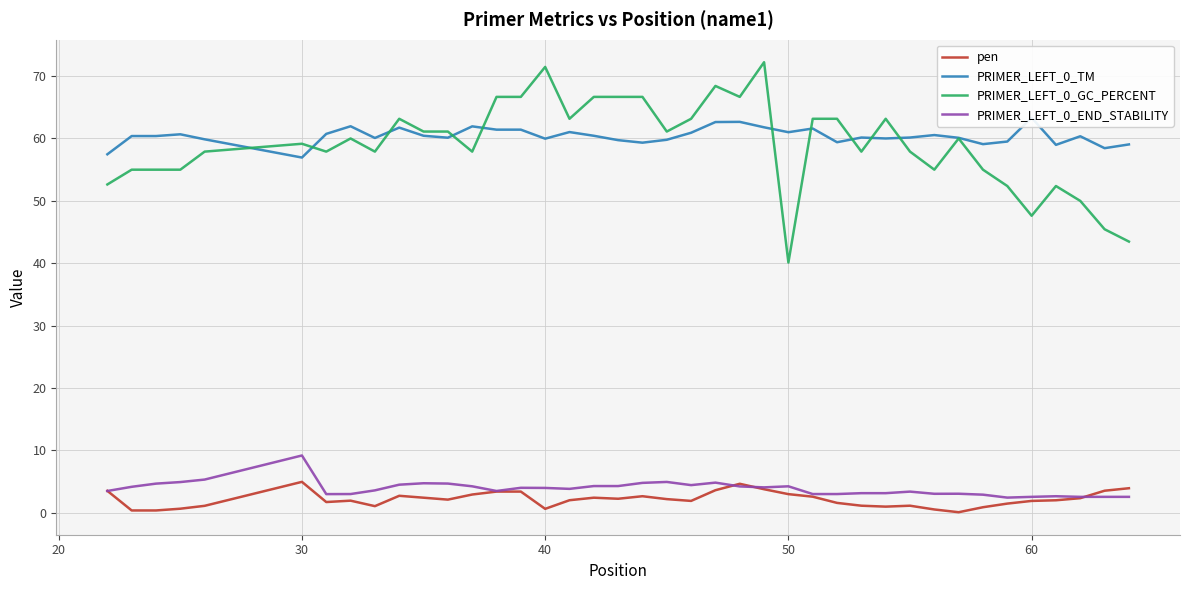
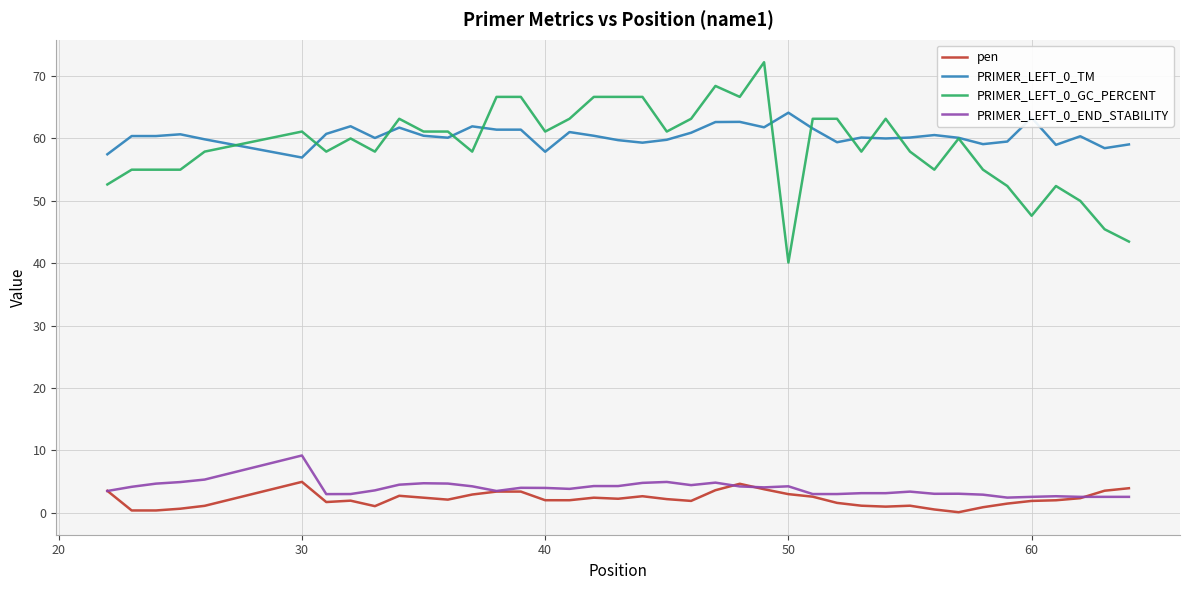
PRIMER_LEFT_0_GC_PERCENT, 30: 59 -> 61
pen, 40: 1 -> 2
PRIMER_LEFT_0_TM, 40: 60 -> 58
PRIMER_LEFT_0_GC_PERCENT, 40: 71 -> 61
PRIMER_LEFT_0_TM, 50: 61 -> 64
